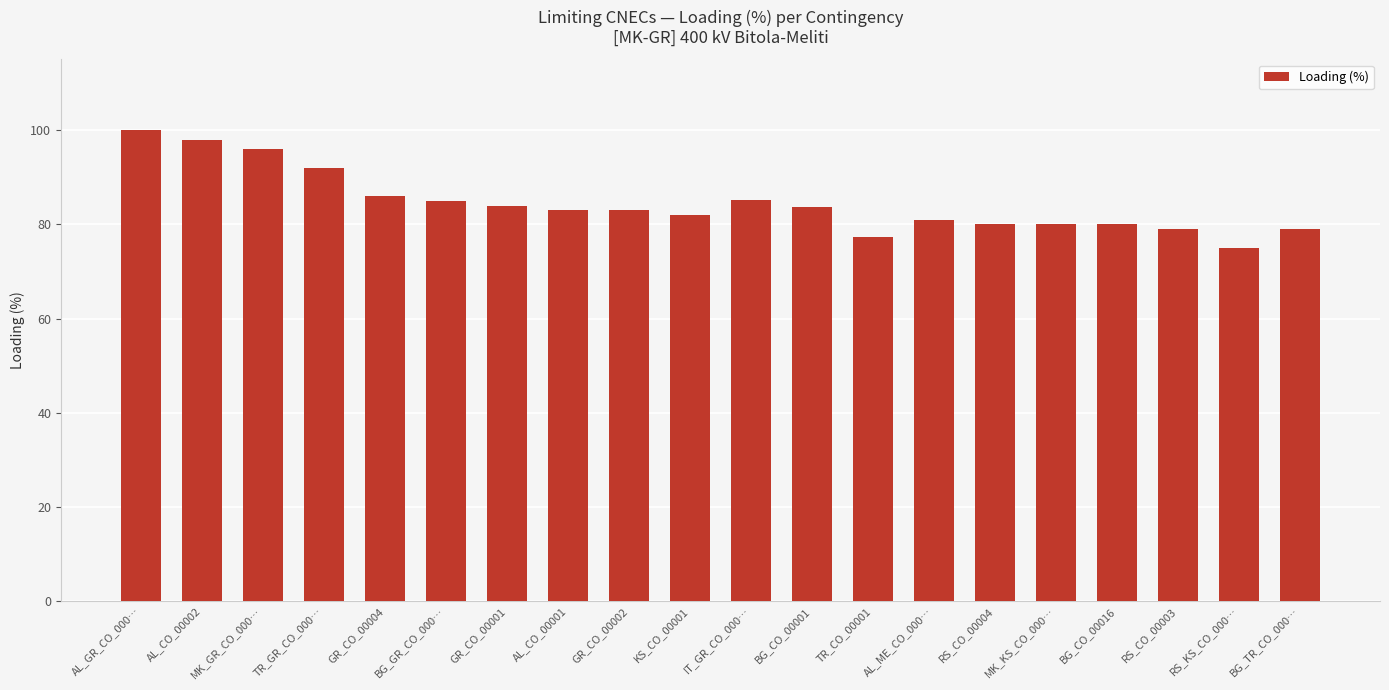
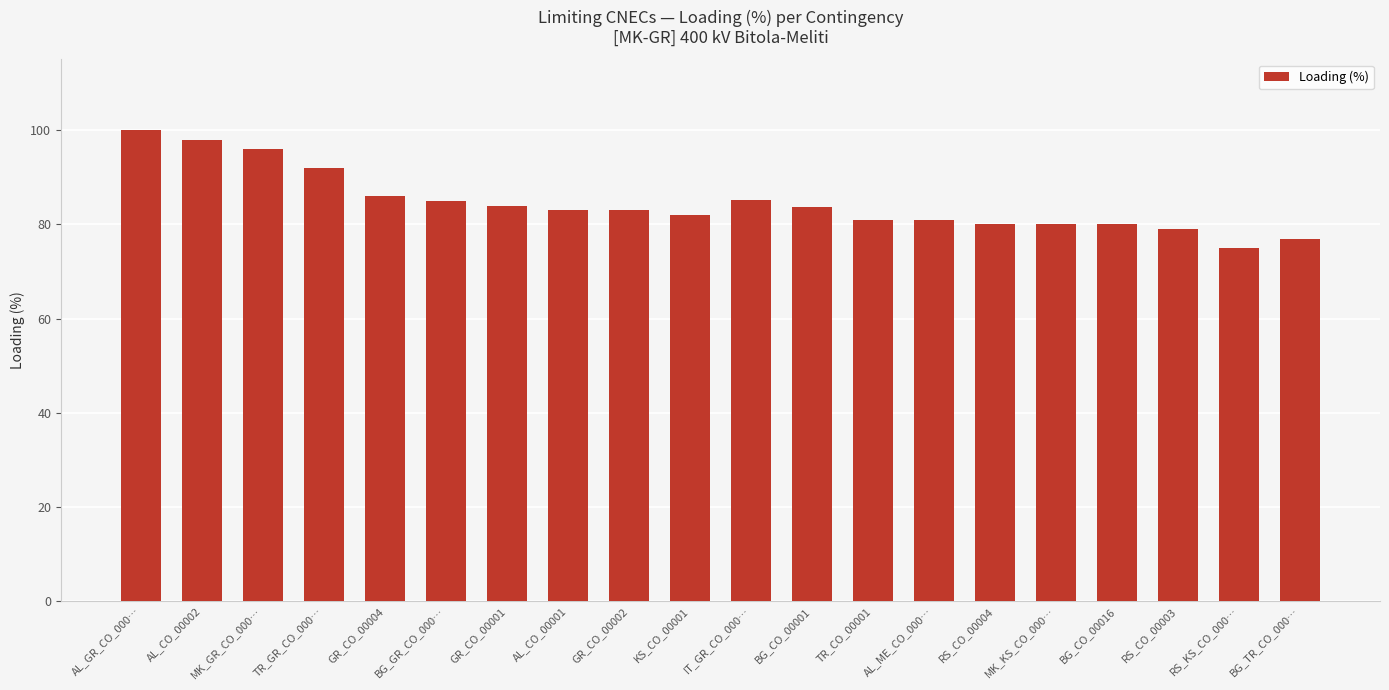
TR_CO_00001: 77 -> 81
BG_TR_CO_000…: 79 -> 77
